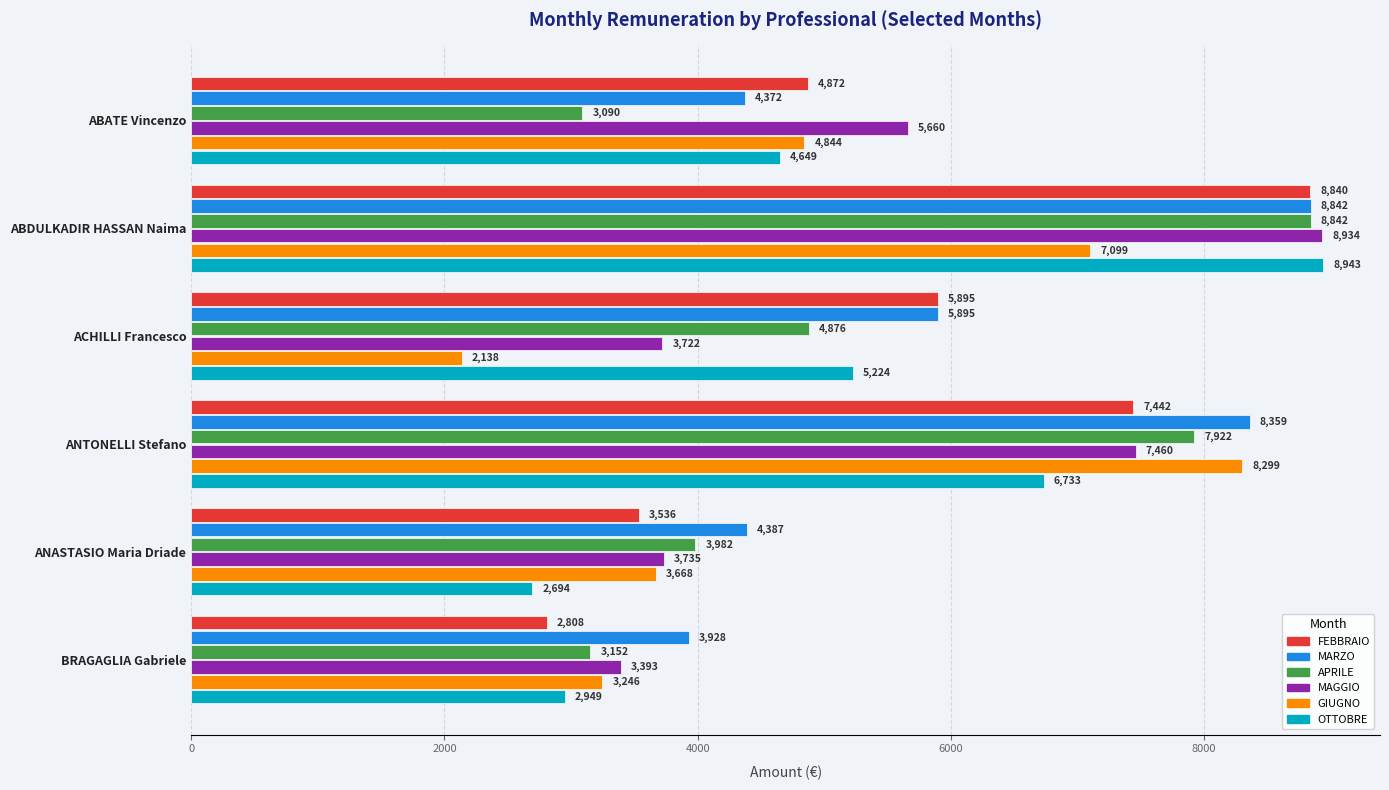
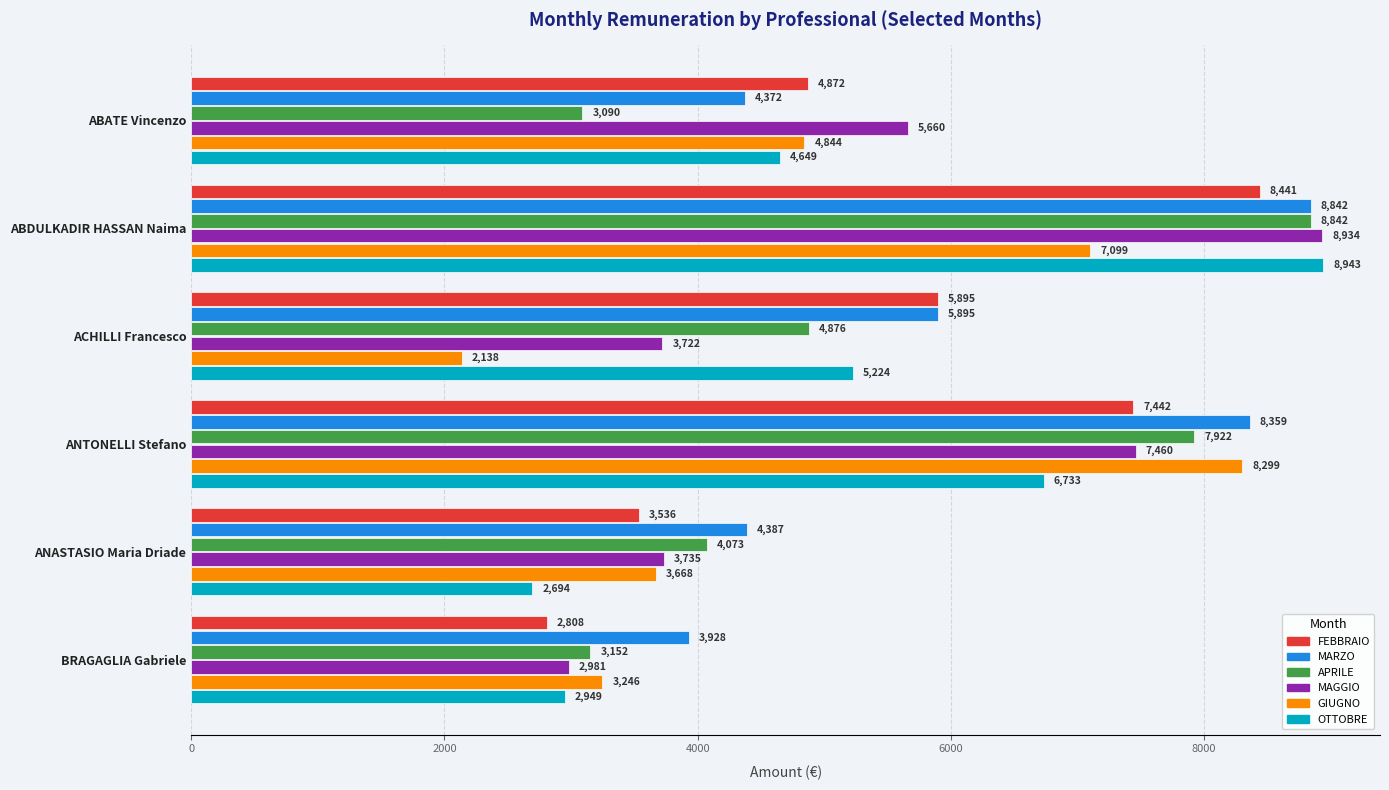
FEBBRAIO, ABDULKADIR HASSAN Naima: 8,840 -> 8,441
APRILE, ANASTASIO Maria Driade: 3,982 -> 4,073
MAGGIO, BRAGAGLIA Gabriele: 3,393 -> 2,981
